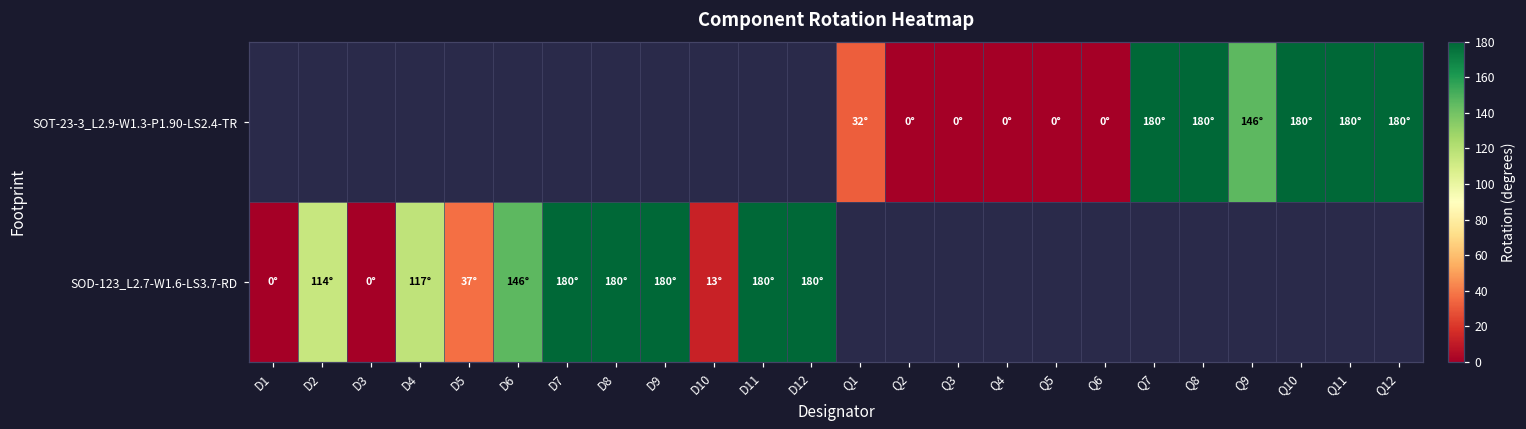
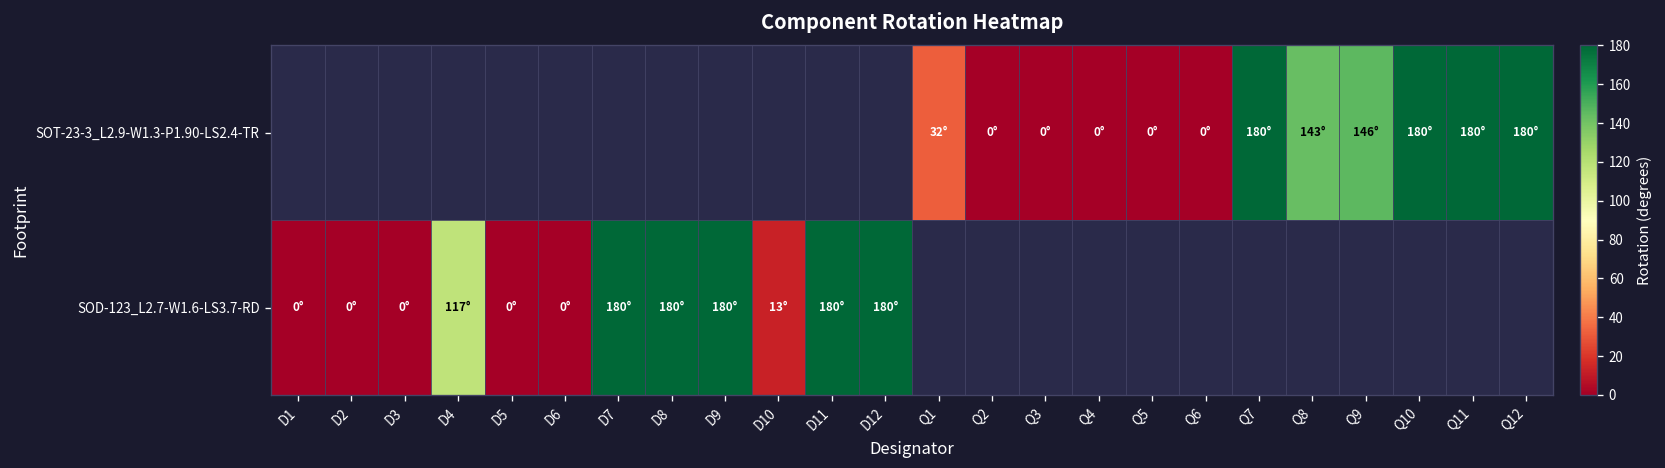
SOT-23-3_L2.9-W1.3-P1.90-LS2.4-TR, Q8: 180° -> 143°
SOD-123_L2.7-W1.6-LS3.7-RD, D2: 114° -> 0°
SOD-123_L2.7-W1.6-LS3.7-RD, D5: 37° -> 0°
SOD-123_L2.7-W1.6-LS3.7-RD, D6: 146° -> 0°
